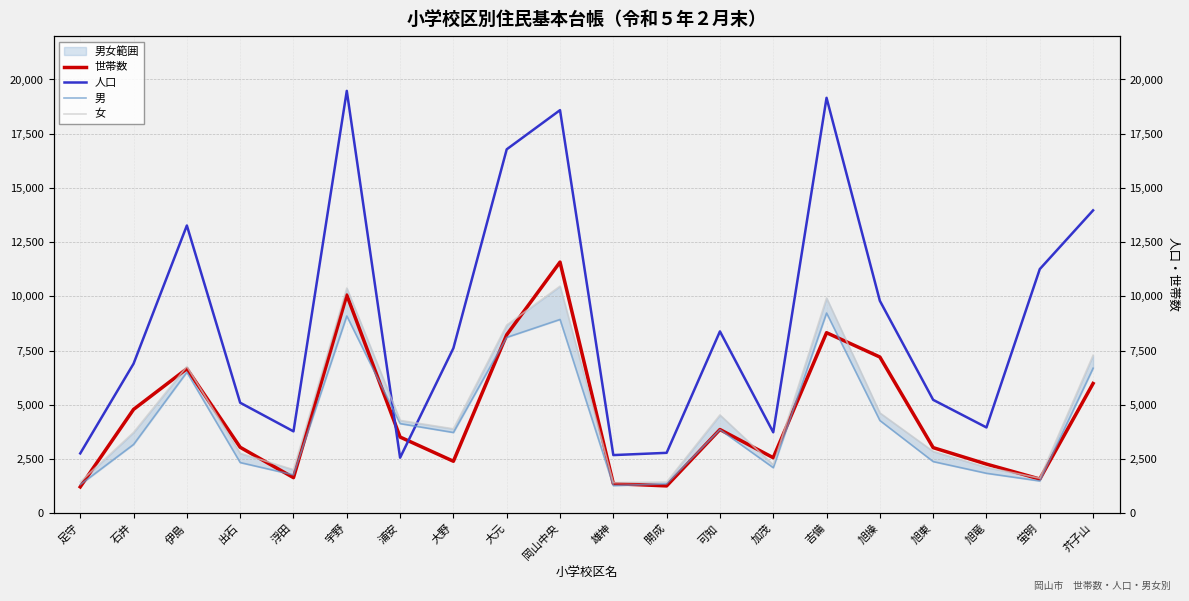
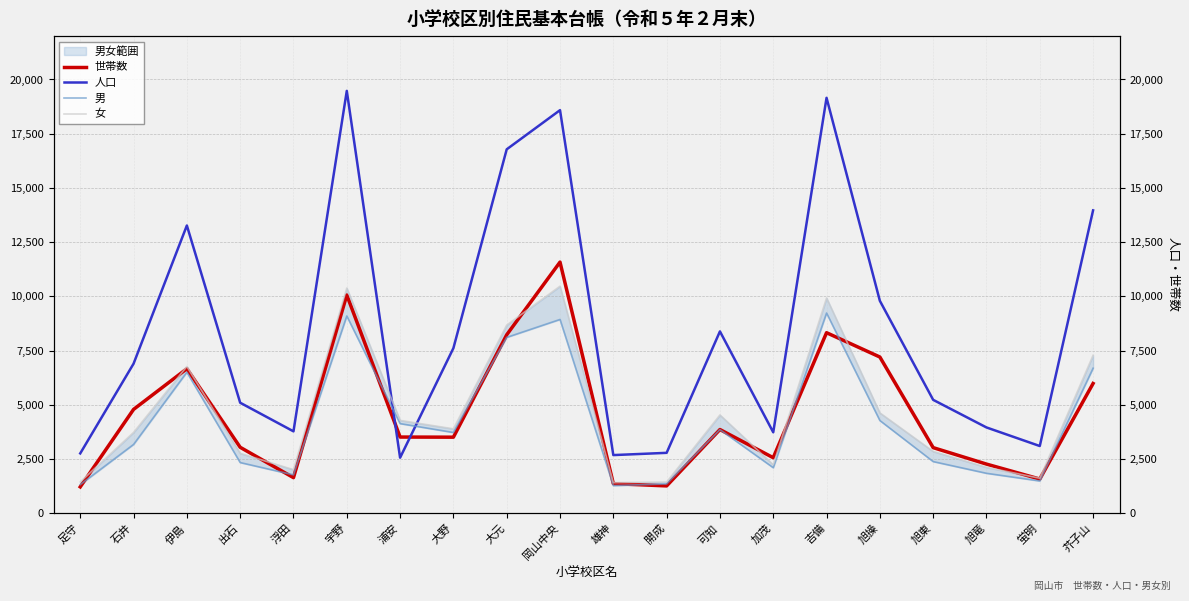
世帯数, 大野: 2,400 -> 3,500
人口, 蛍明: 11,300 -> 3,100
